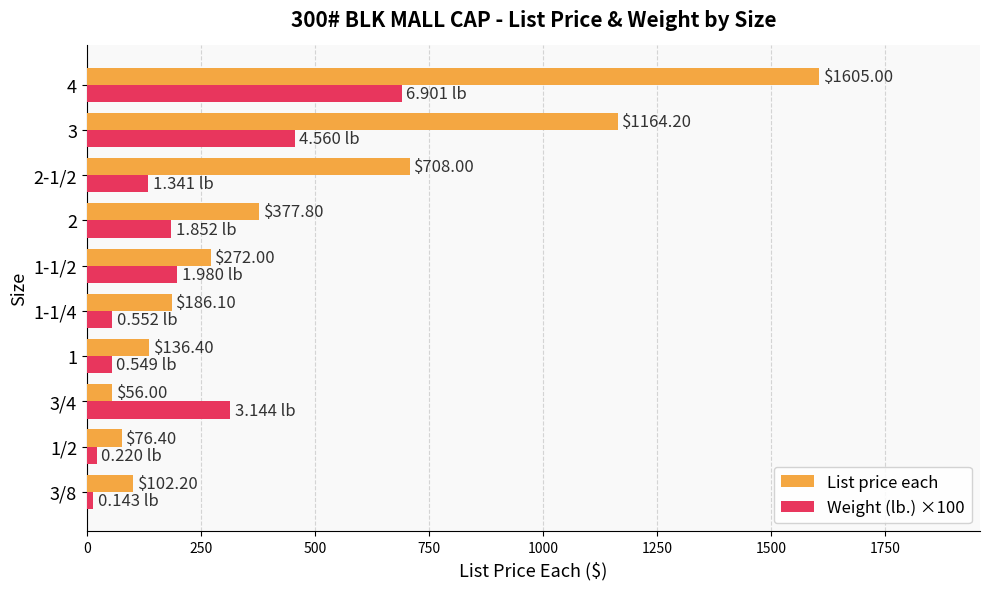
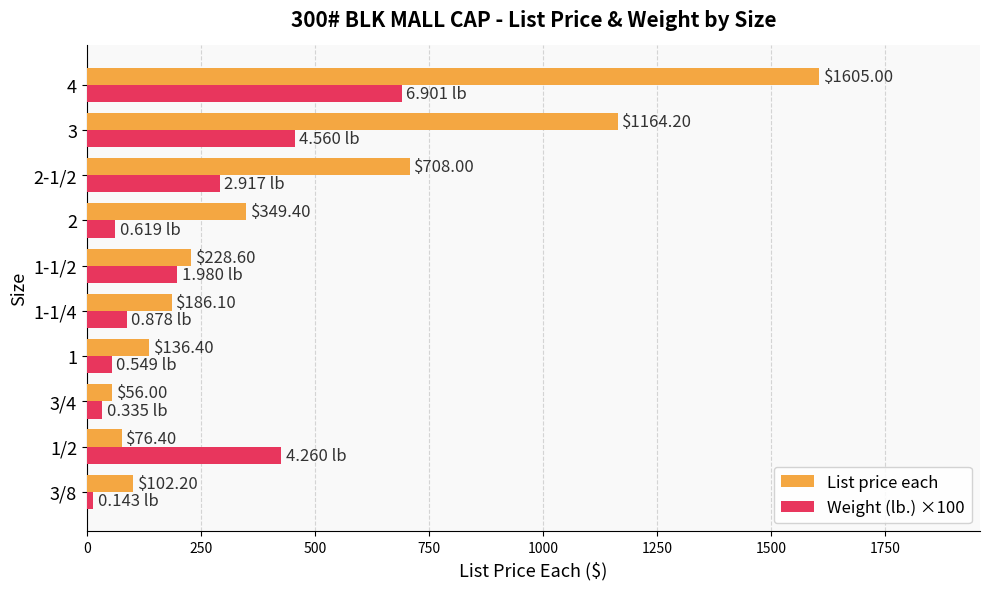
Weight (lb.) ×100, 2-1/2: 1.341 -> 2.917
List price each, 2: $377.80 -> $349.40
Weight (lb.) ×100, 2: 1.852 -> 0.619
List price each, 1-1/2: $272.00 -> $228.60
Weight (lb.) ×100, 1-1/4: 0.552 -> 0.878
Weight (lb.) ×100, 3/4: 3.144 -> 0.335
Weight (lb.) ×100, 1/2: 0.220 -> 4.260
